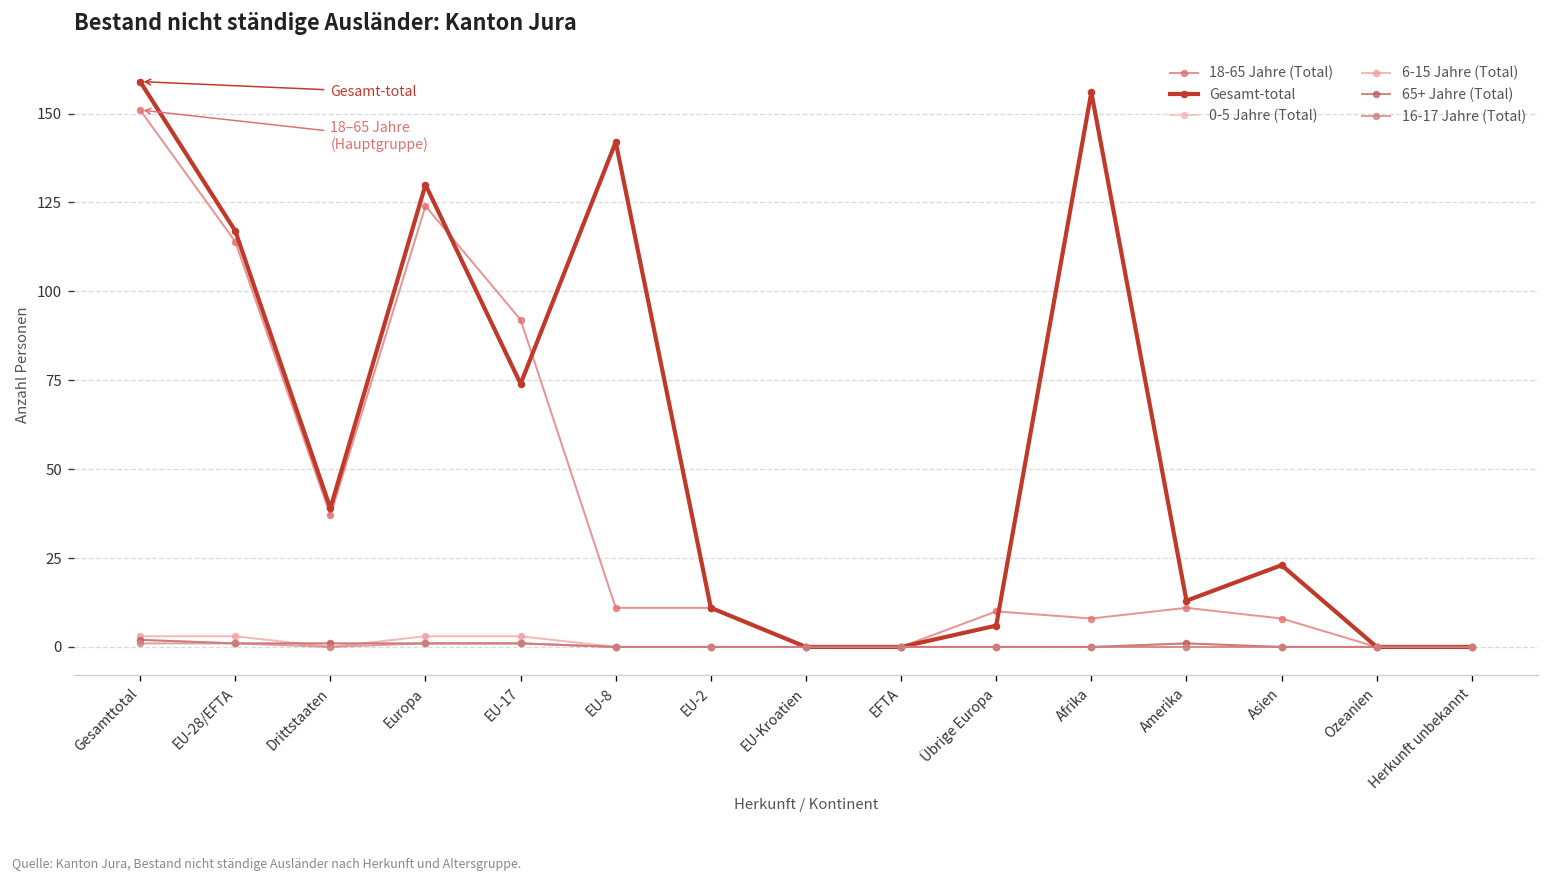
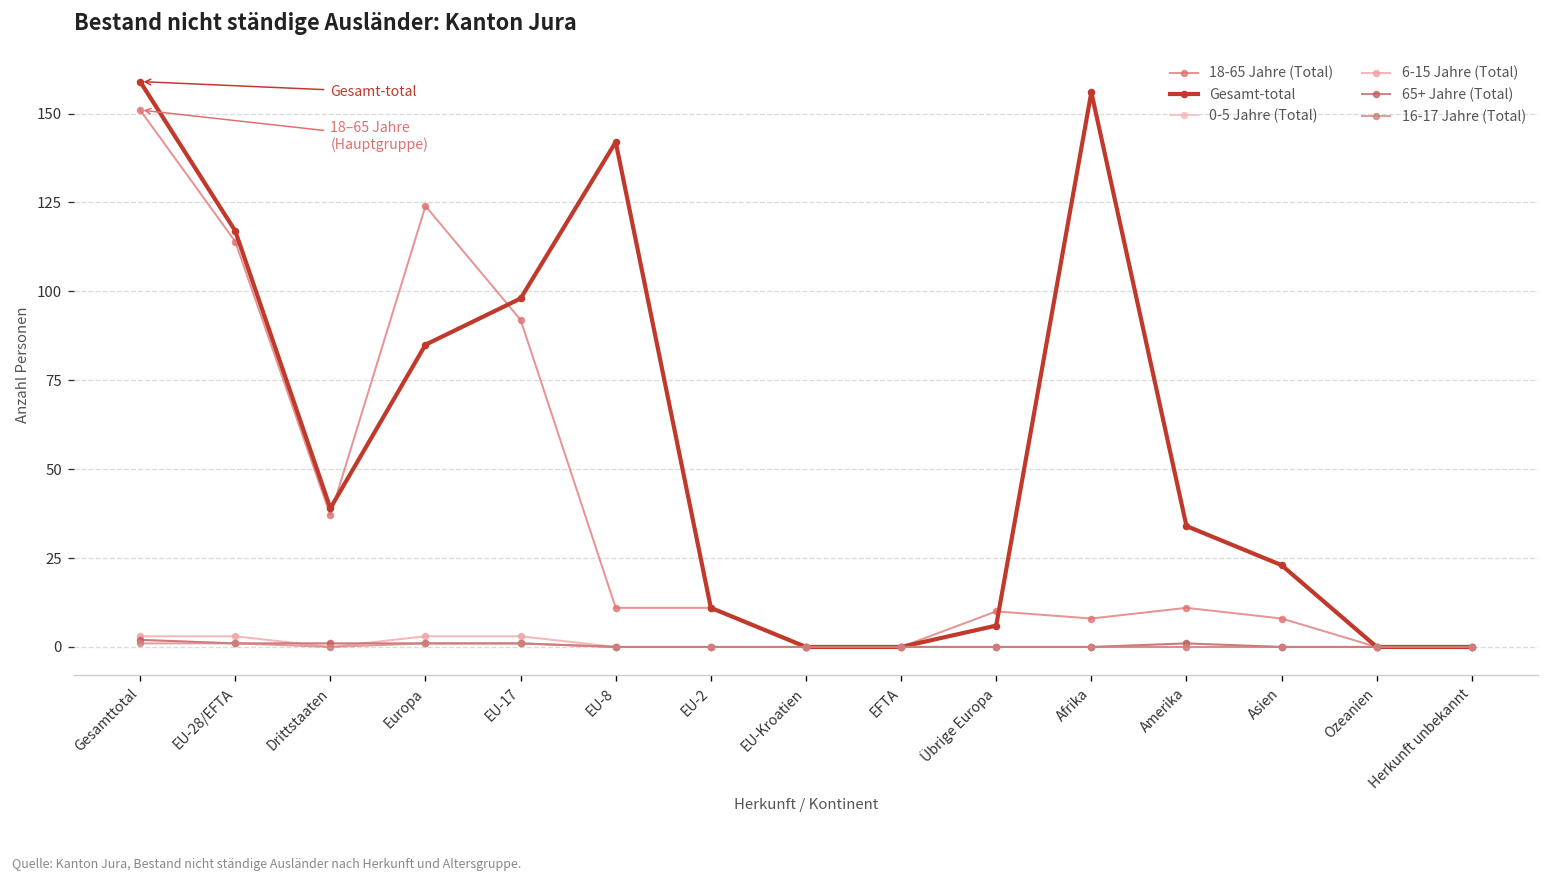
Gesamt-total, Europa: 130 -> 85
Gesamt-total, EU-17: 74 -> 98
Gesamt-total, Amerika: 13 -> 34
